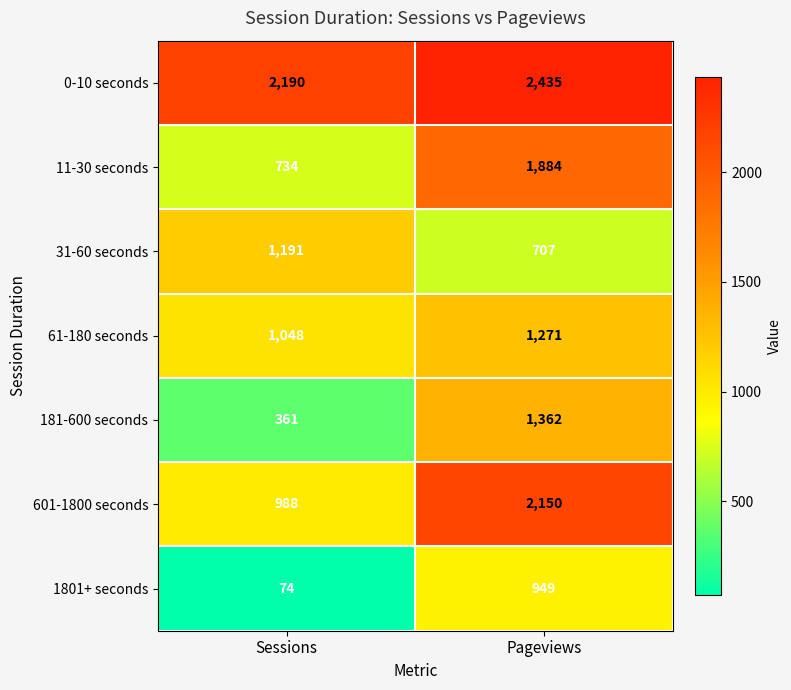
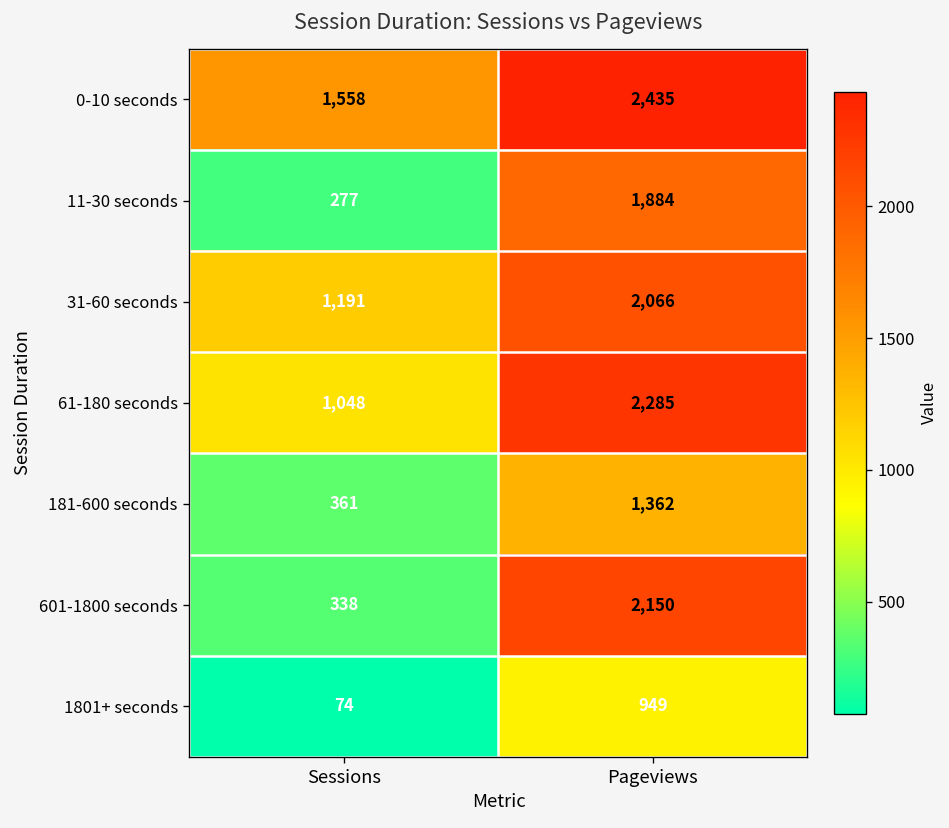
0-10 seconds, Sessions: 2,190 -> 1,558
11-30 seconds, Sessions: 734 -> 277
31-60 seconds, Pageviews: 707 -> 2,066
61-180 seconds, Pageviews: 1,271 -> 2,285
601-1800 seconds, Sessions: 988 -> 338
